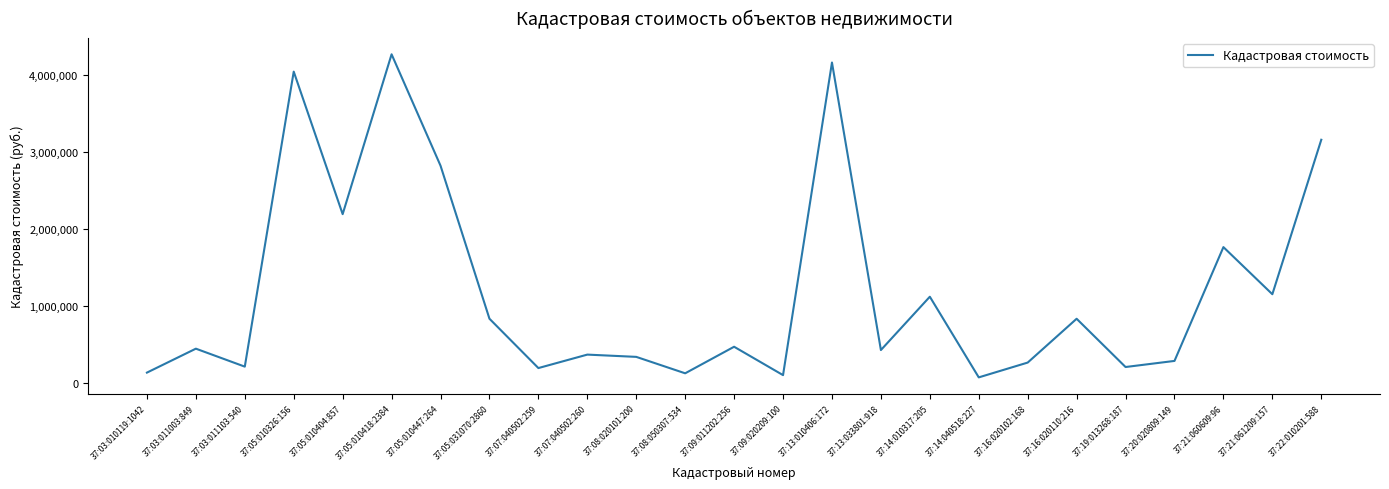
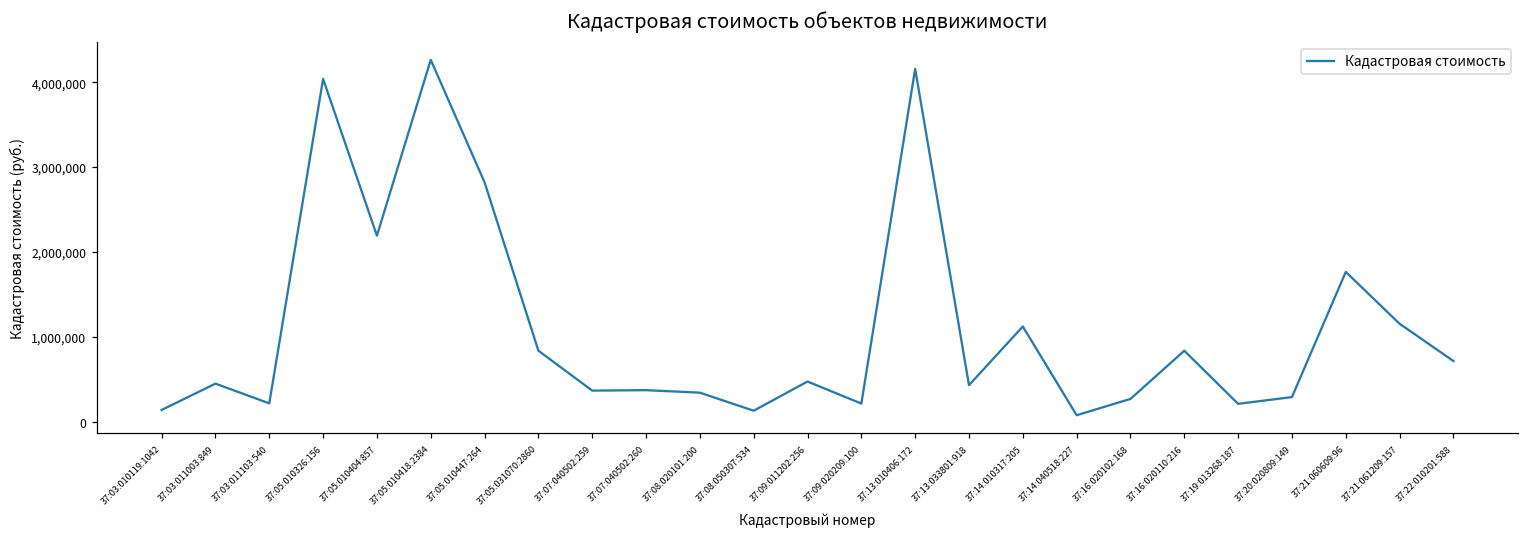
37:07:040502:259: 200,000 -> 400,000
37:09:020209:100: 100,000 -> 200,000
37:22:010201:588: 3,200,000 -> 700,000
